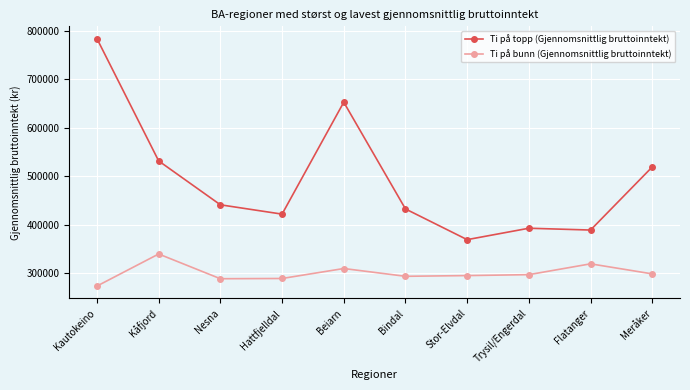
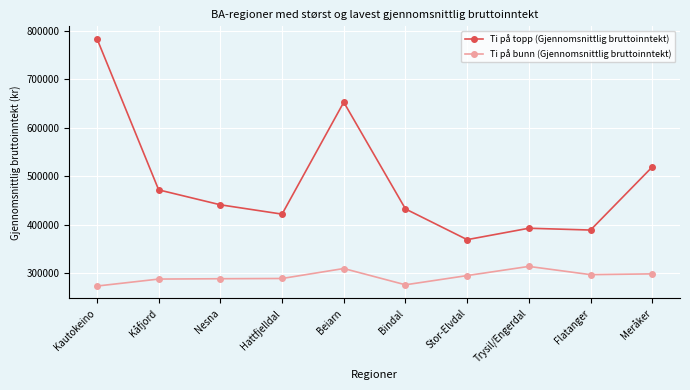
Ti på topp (Gjennomsnittlig bruttoinntekt), Kåfjord: 530000 -> 470000
Ti på bunn (Gjennomsnittlig bruttoinntekt), Kåfjord: 340000 -> 290000
Ti på bunn (Gjennomsnittlig bruttoinntekt), Bindal: 290000 -> 280000
Ti på bunn (Gjennomsnittlig bruttoinntekt), Trysil/Engerdal: 300000 -> 310000
Ti på bunn (Gjennomsnittlig bruttoinntekt), Flatanger: 320000 -> 300000
